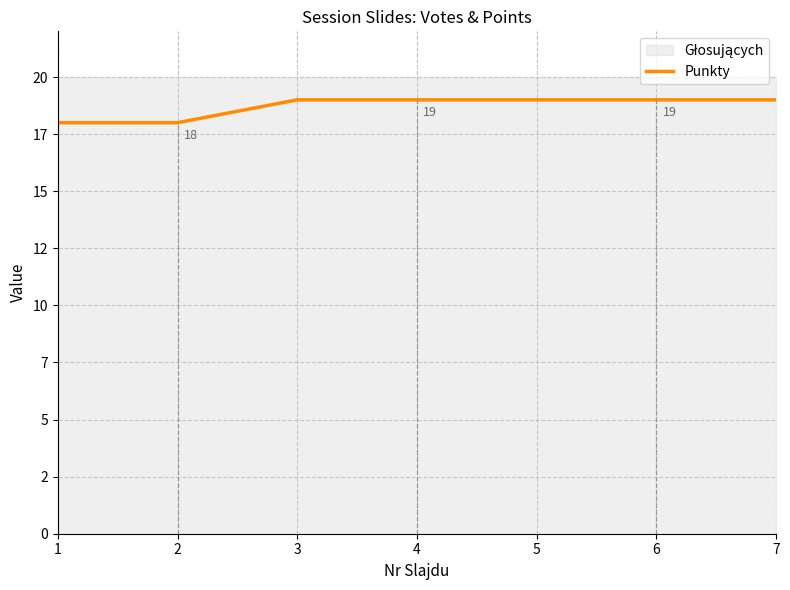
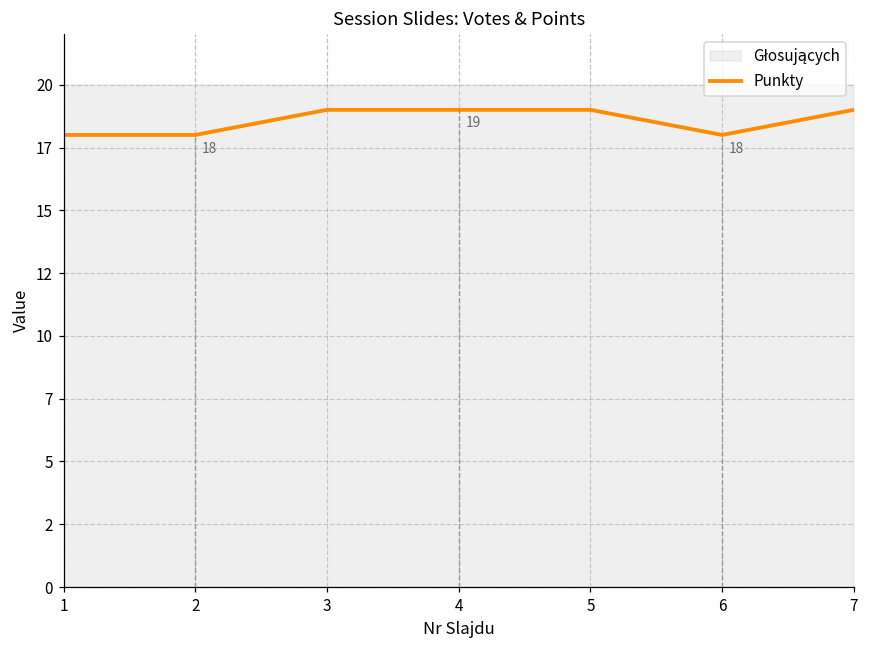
Punkty, 6: 19 -> 18
